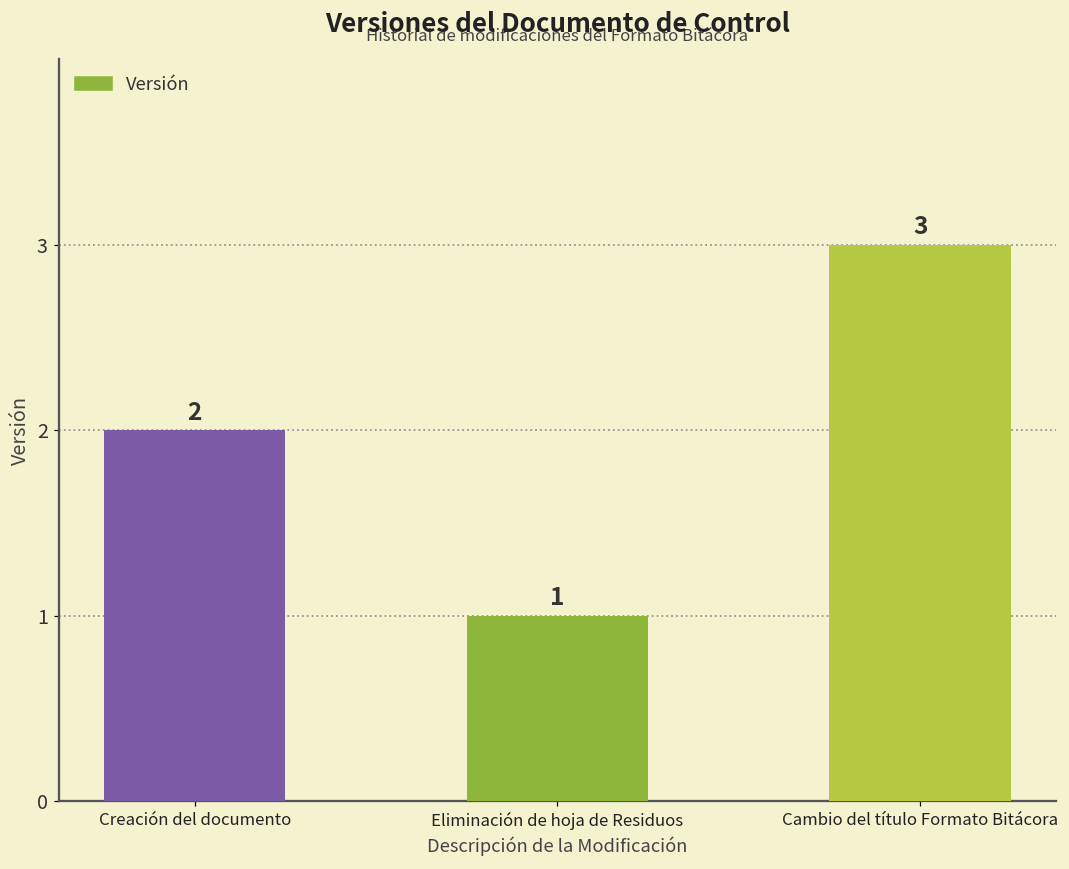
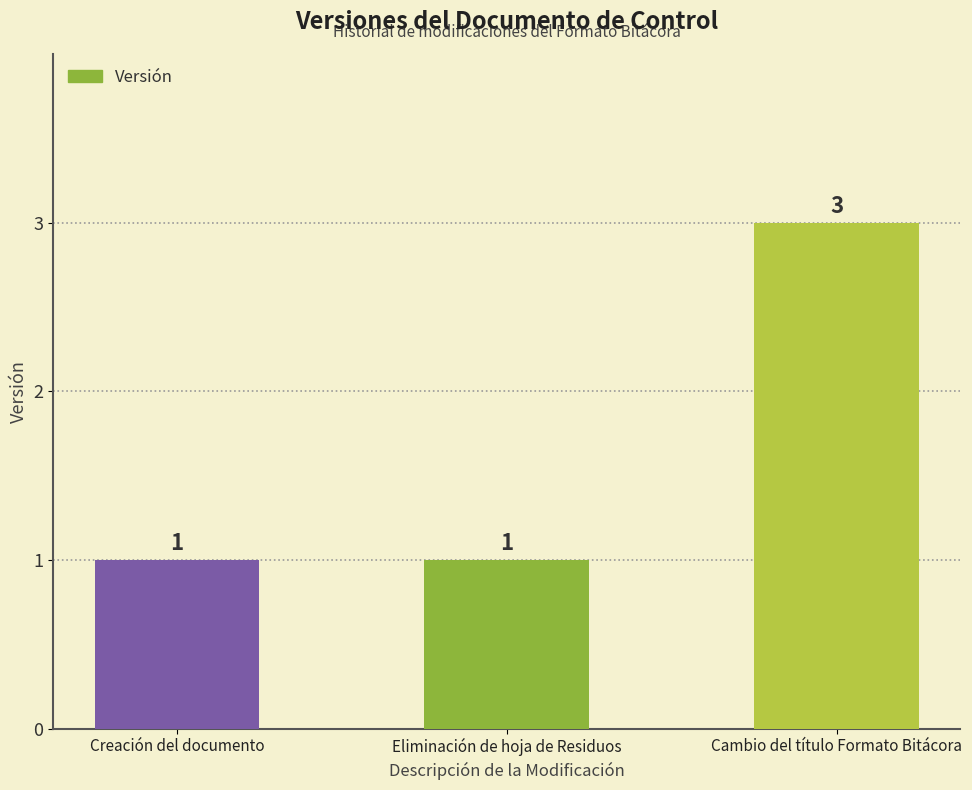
Creación del documento: 2 -> 1
